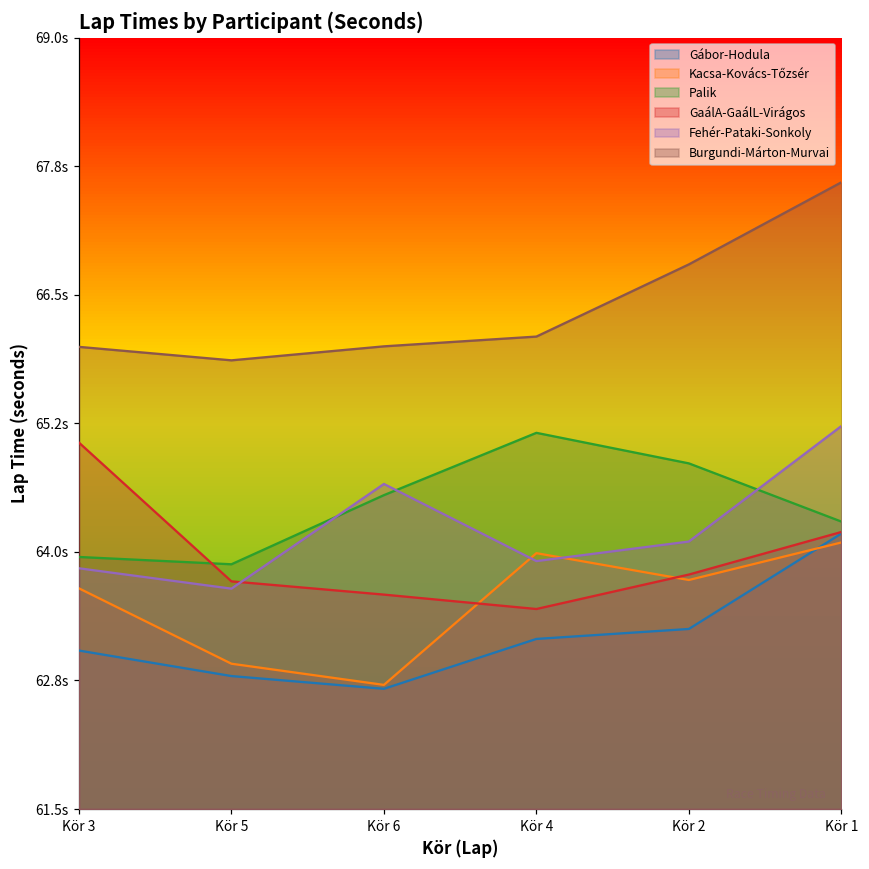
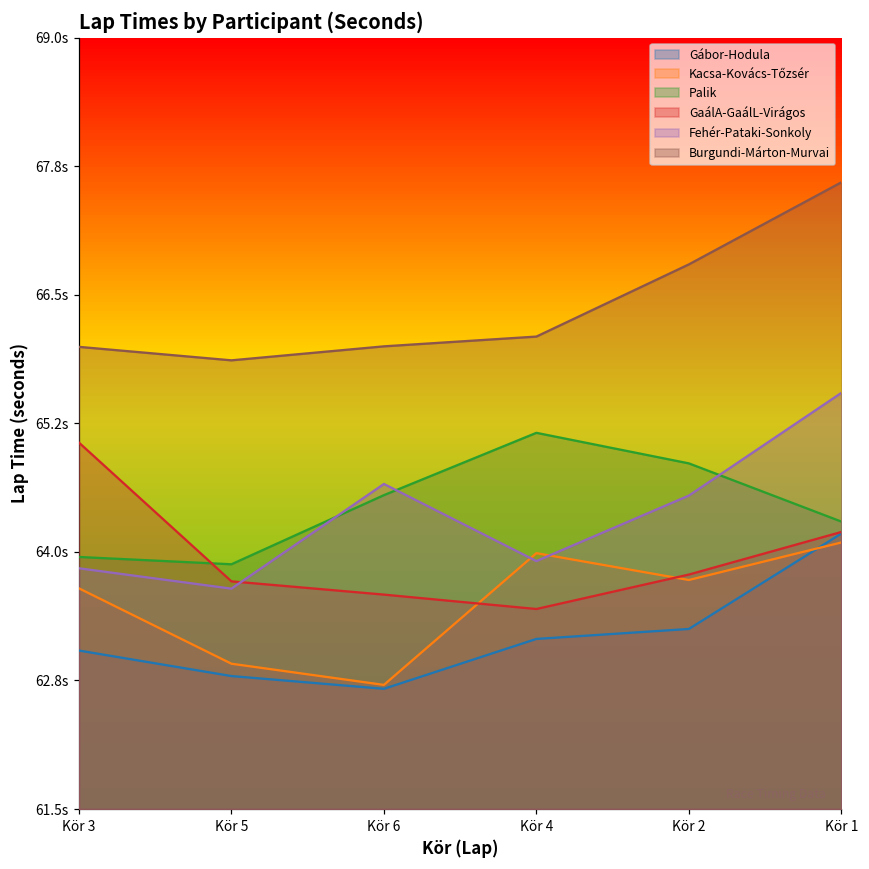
Fehér-Pataki-Sonkoly, Kör 2: 64.1s -> 64.5s
Fehér-Pataki-Sonkoly, Kör 1: 65.2s -> 65.5s
